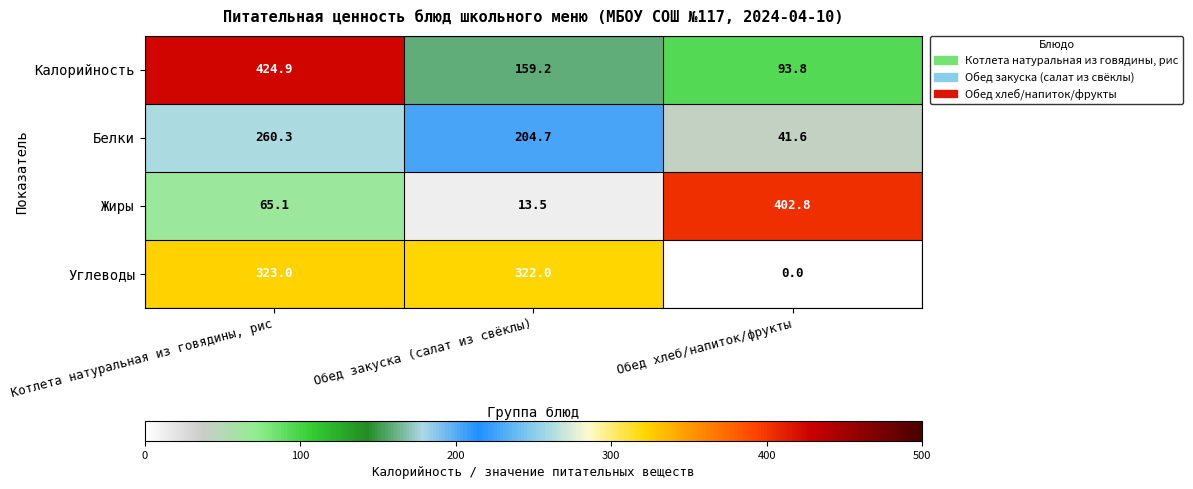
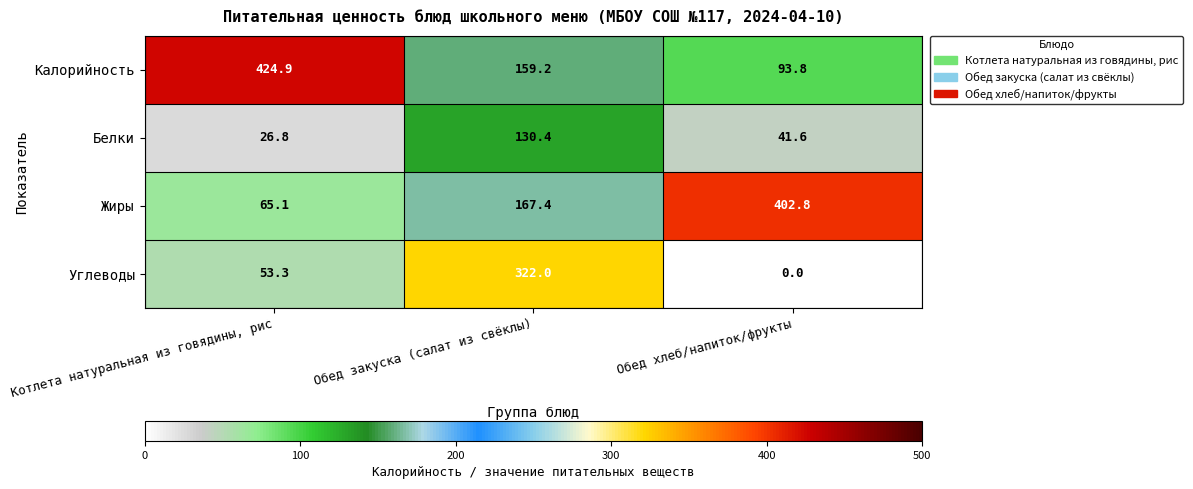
Белки, Котлета натуральная из говядины, рис: 260.3 -> 26.8
Белки, Обед закуска (салат из свёклы): 204.7 -> 130.4
Жиры, Обед закуска (салат из свёклы): 13.5 -> 167.4
Углеводы, Котлета натуральная из говядины, рис: 323.0 -> 53.3
